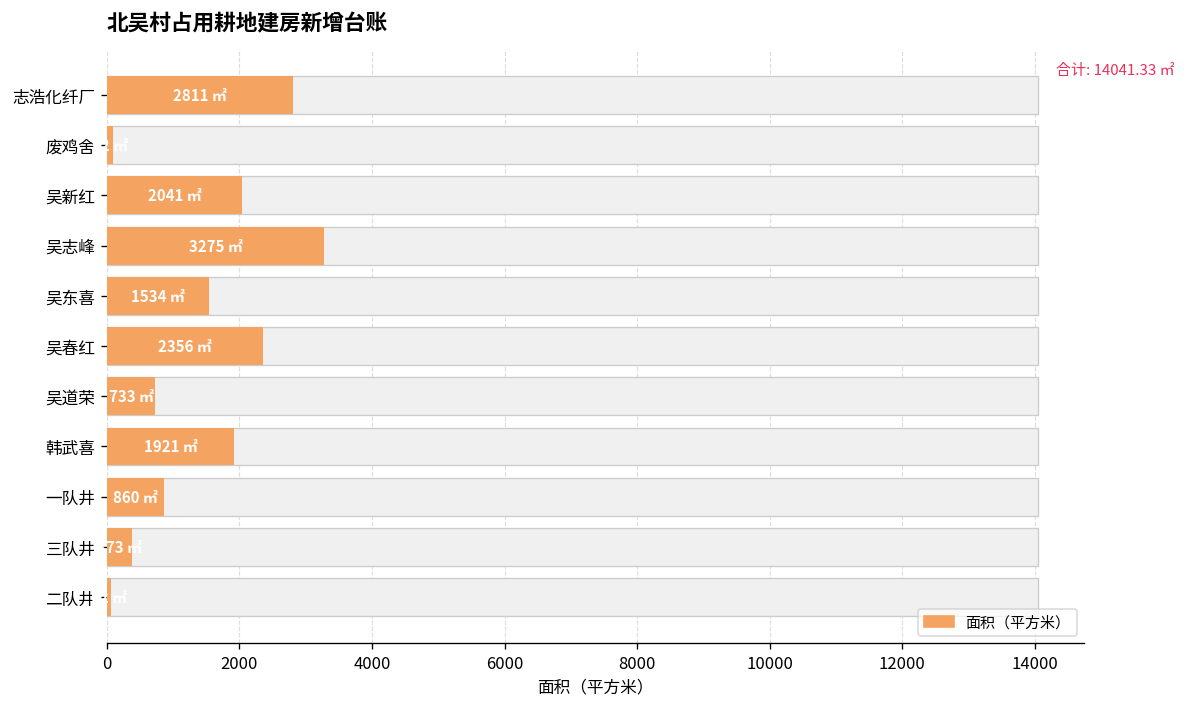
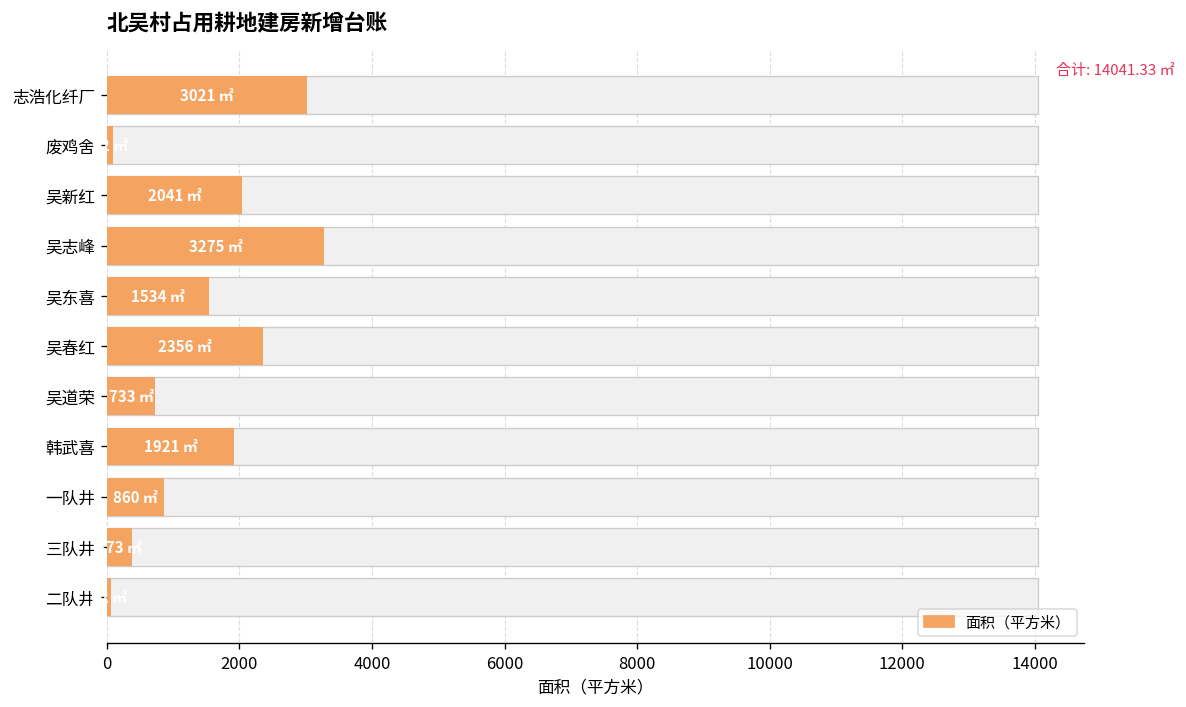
面积（平方米）, 志浩化纤厂: 2811 -> 3021
